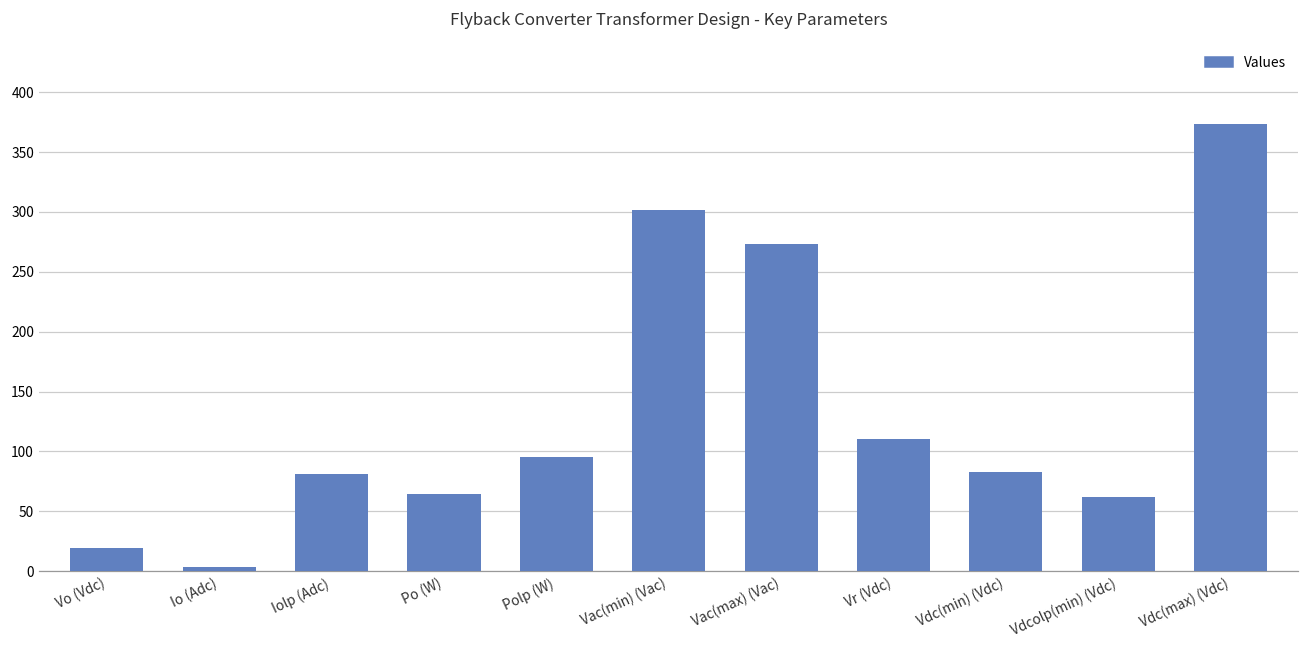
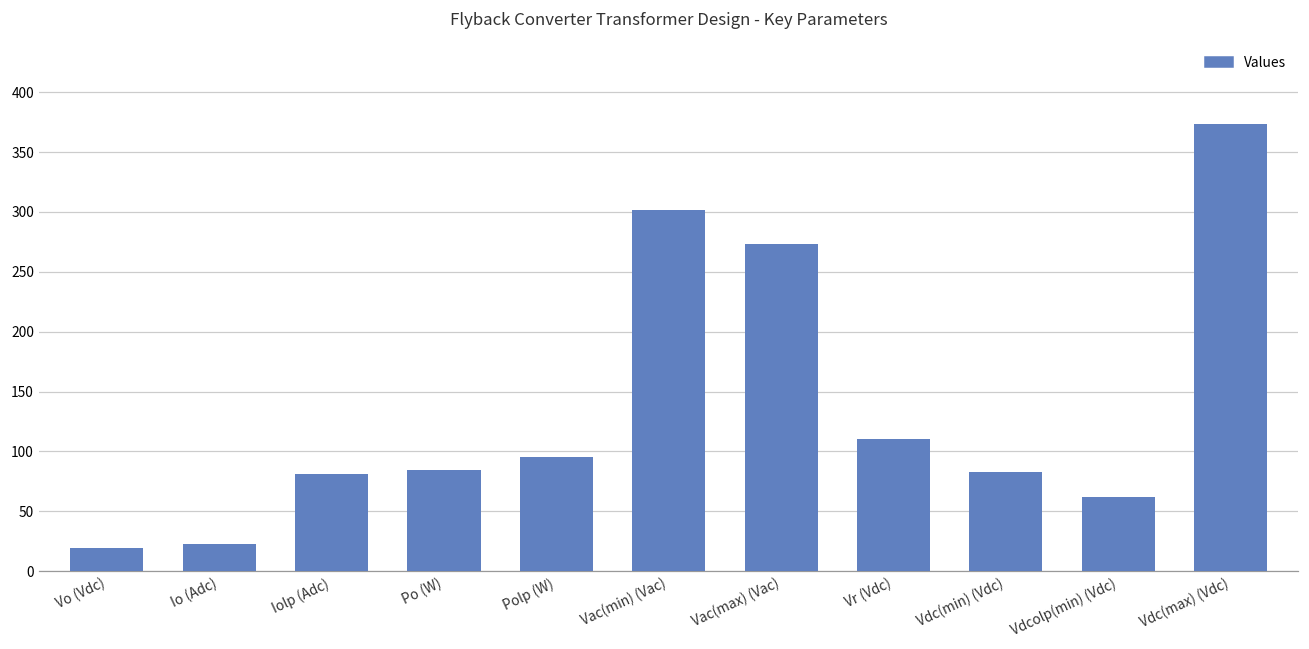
Io (Adc): 3 -> 23
Po (W): 65 -> 85
